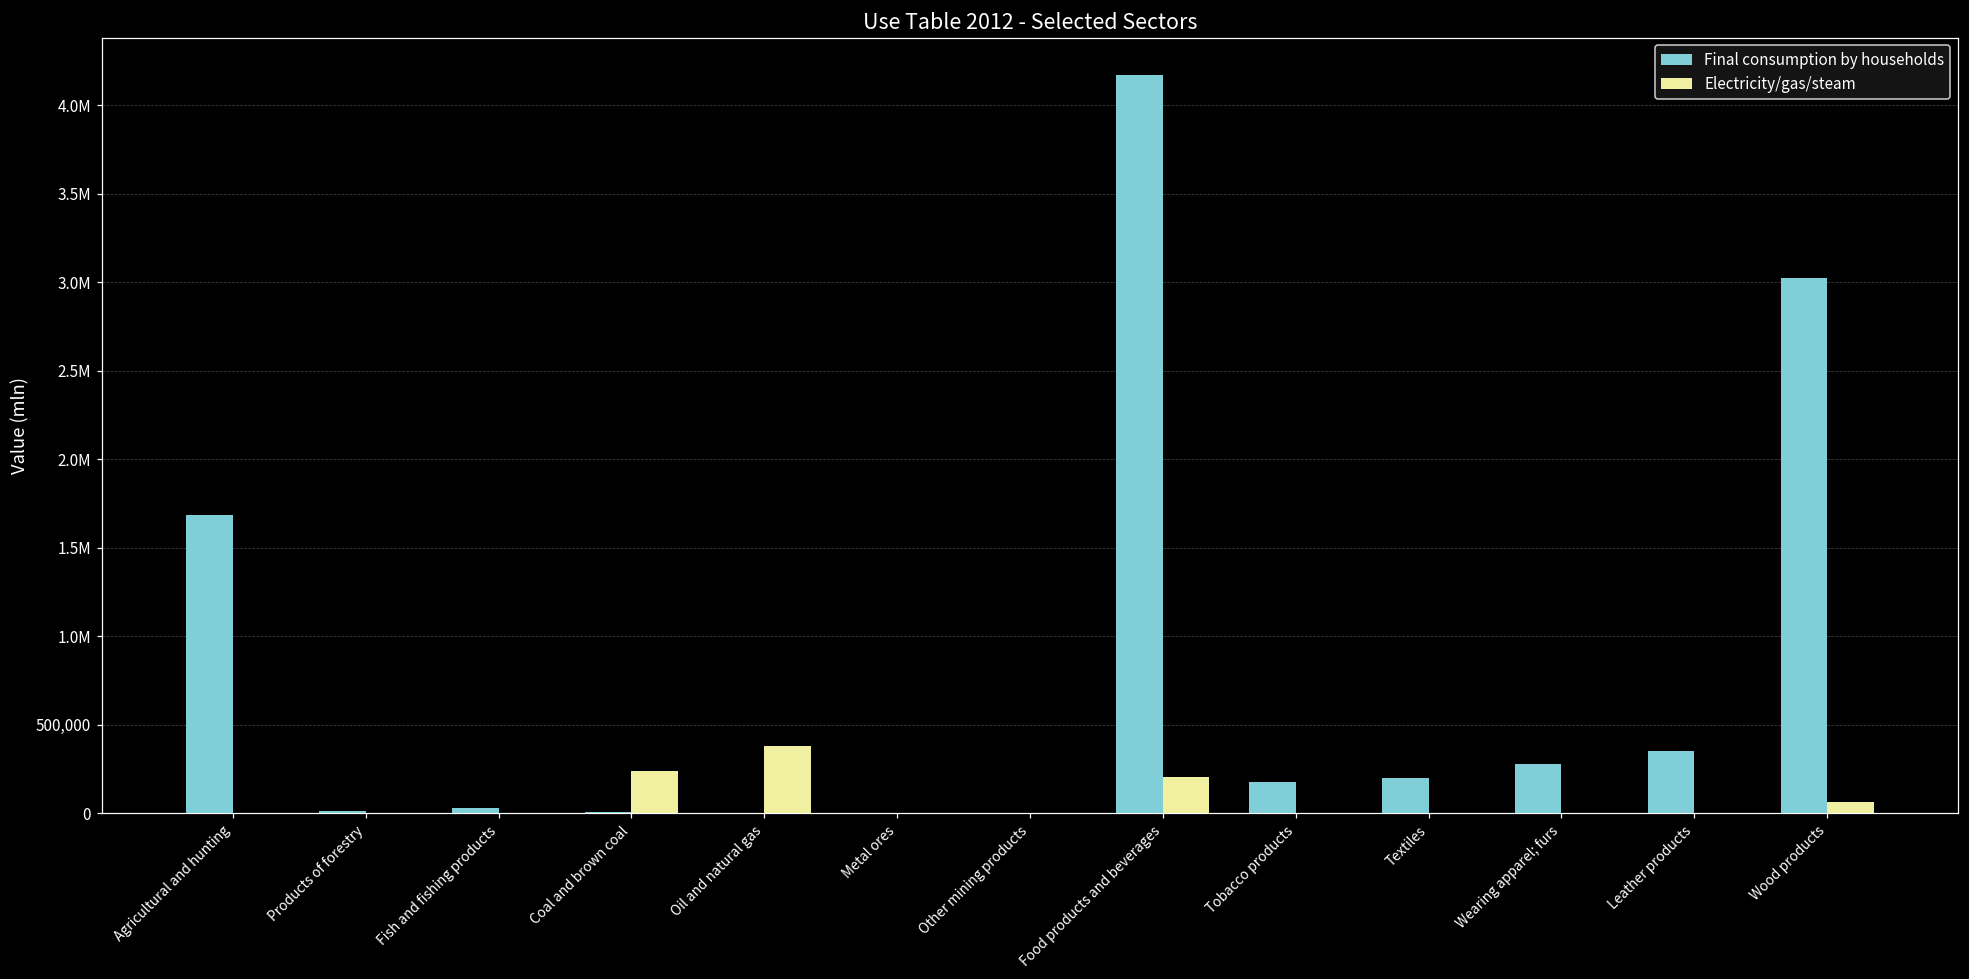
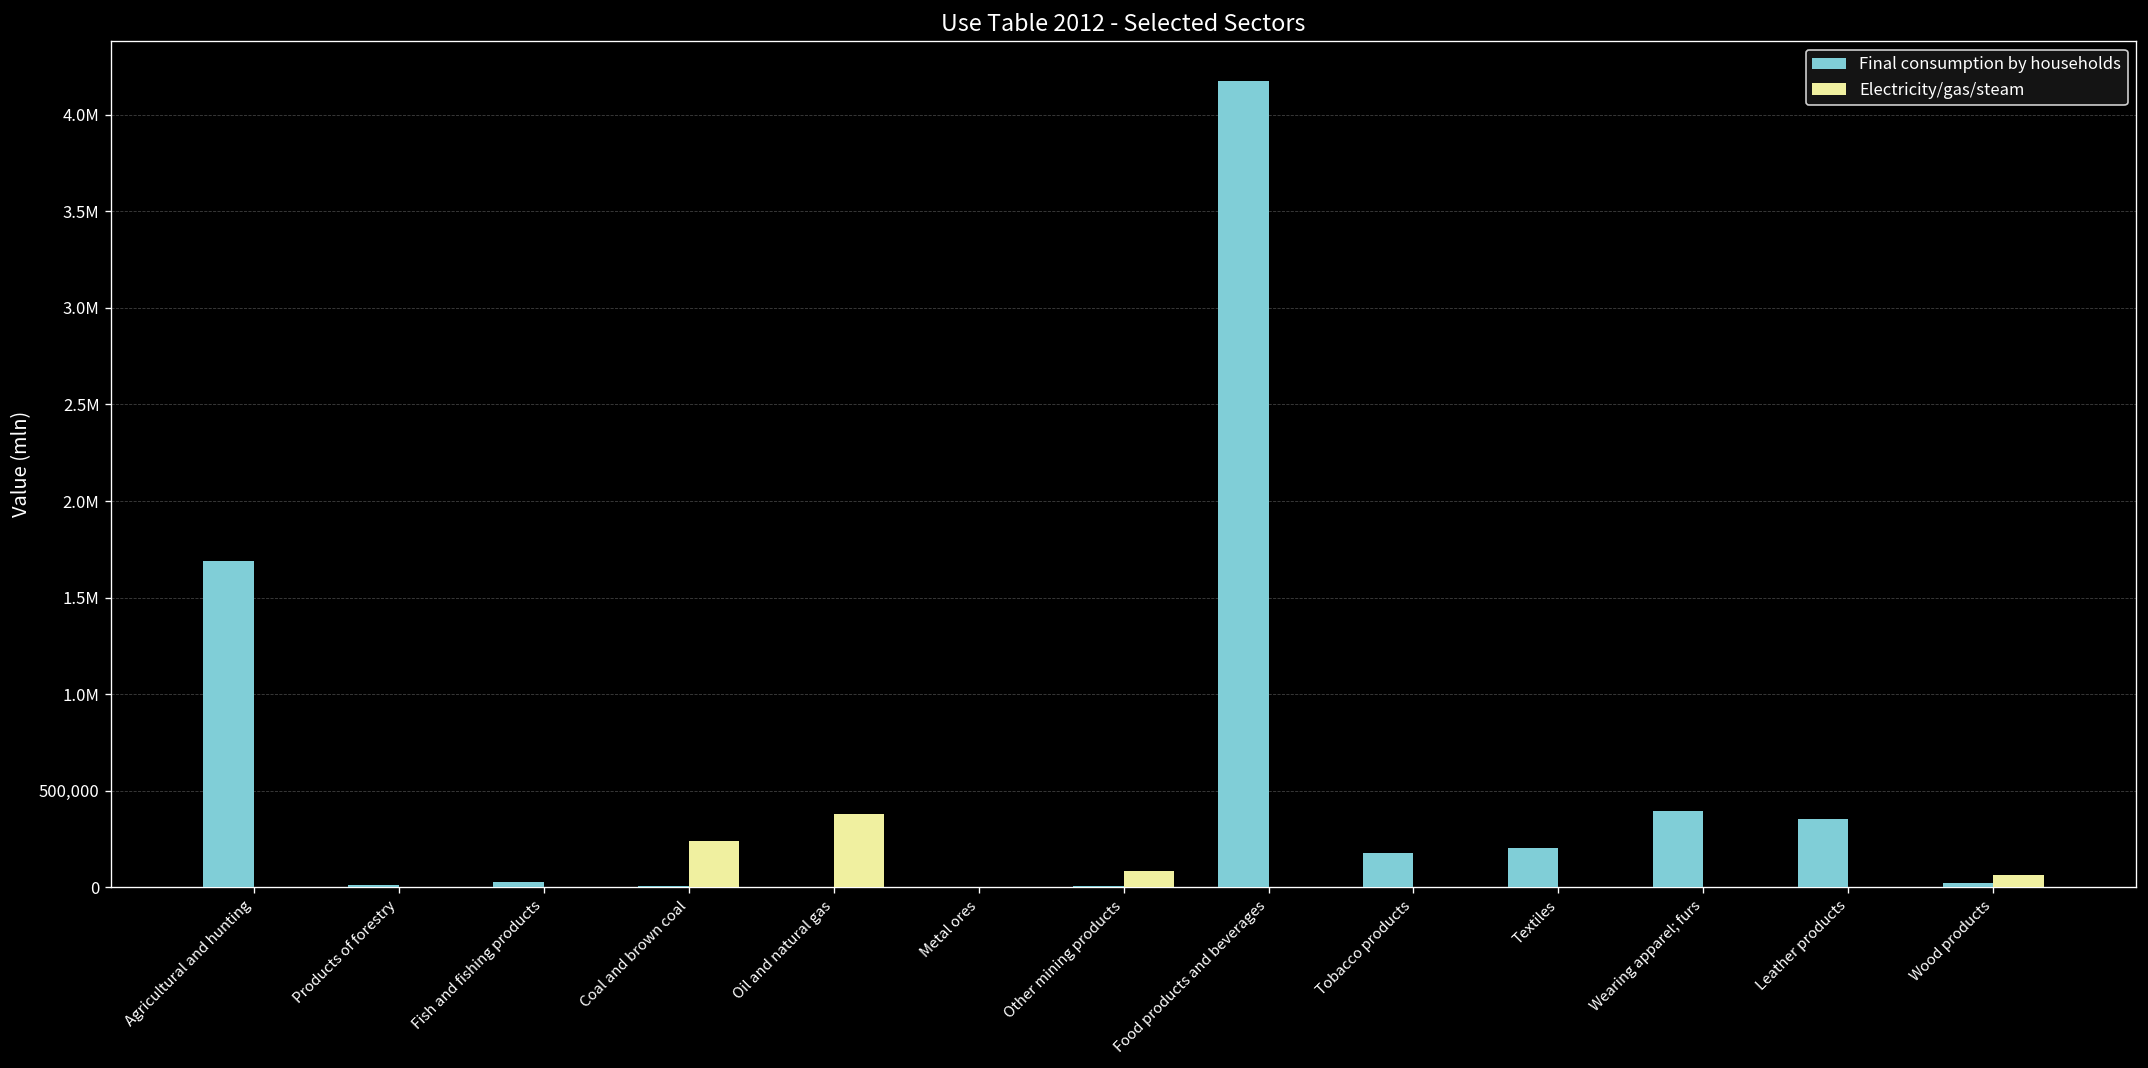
Electricity/gas/steam, Other mining products: 0 -> 80,000
Electricity/gas/steam, Food products and beverages: 210,000 -> 0
Final consumption by households, Wearing apparel; furs: 280,000 -> 390,000
Final consumption by households, Wood products: 3,030,000 -> 20,000
